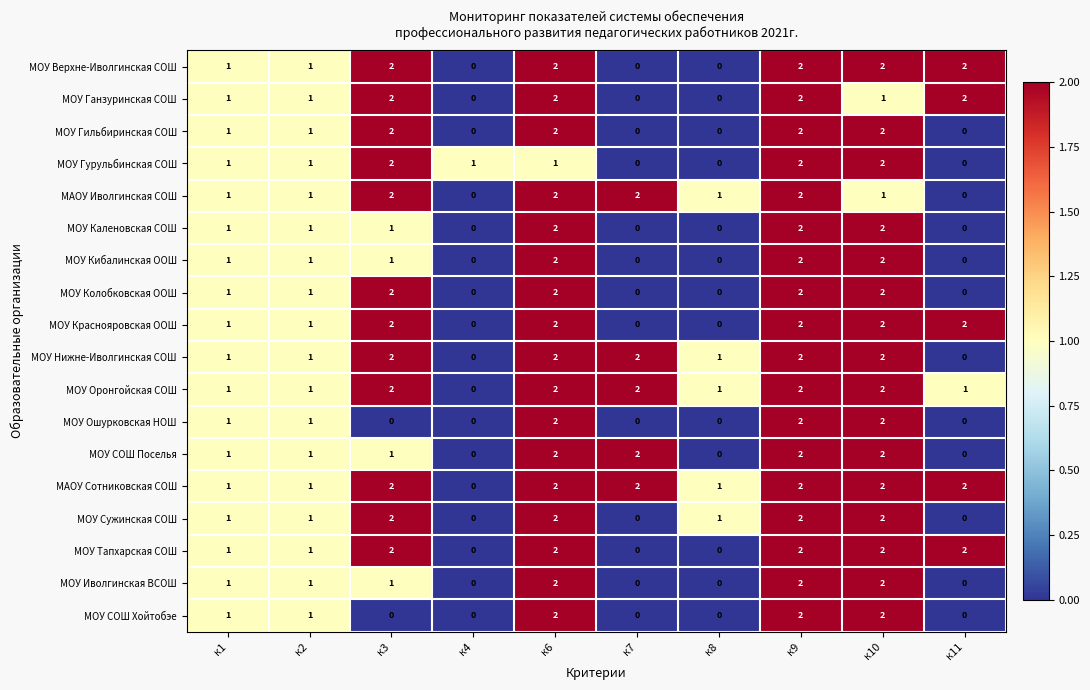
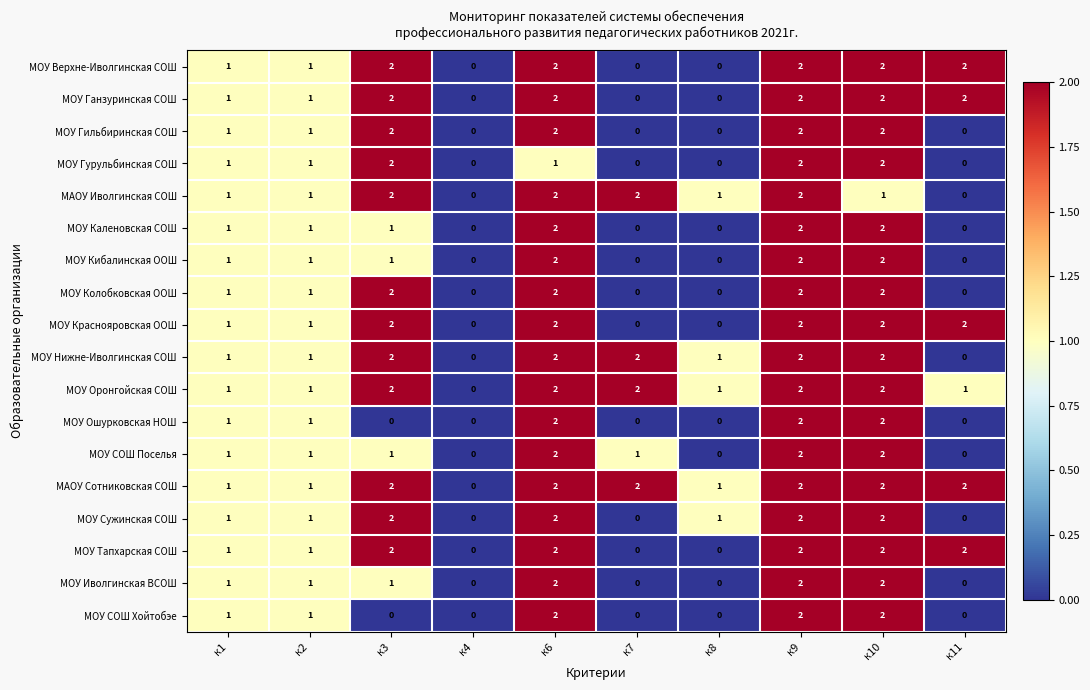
МОУ Ганзуринская СОШ, к10: 1 -> 2
МОУ Гурульбинская СОШ, к4: 1 -> 0
МОУ СОШ Поселья, к7: 2 -> 1
